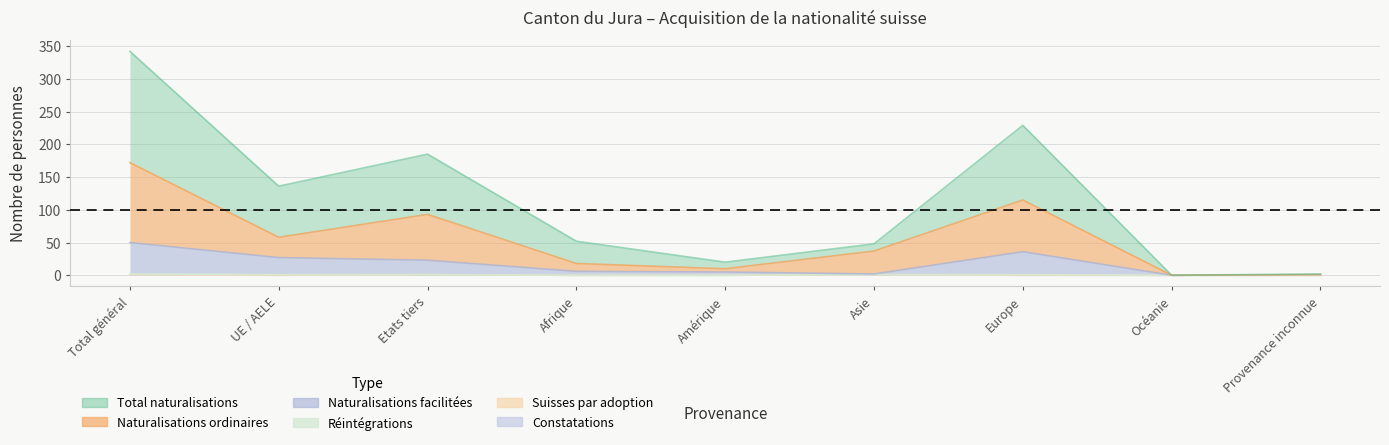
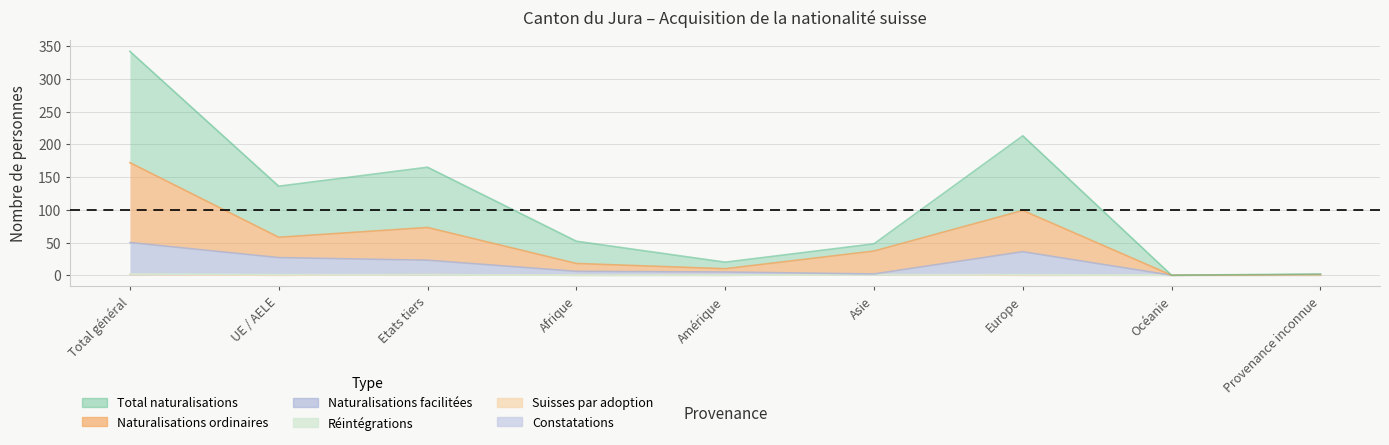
Naturalisations ordinaires, Etats tiers: 70 -> 50
Naturalisations ordinaires, Europe: 80 -> 60
